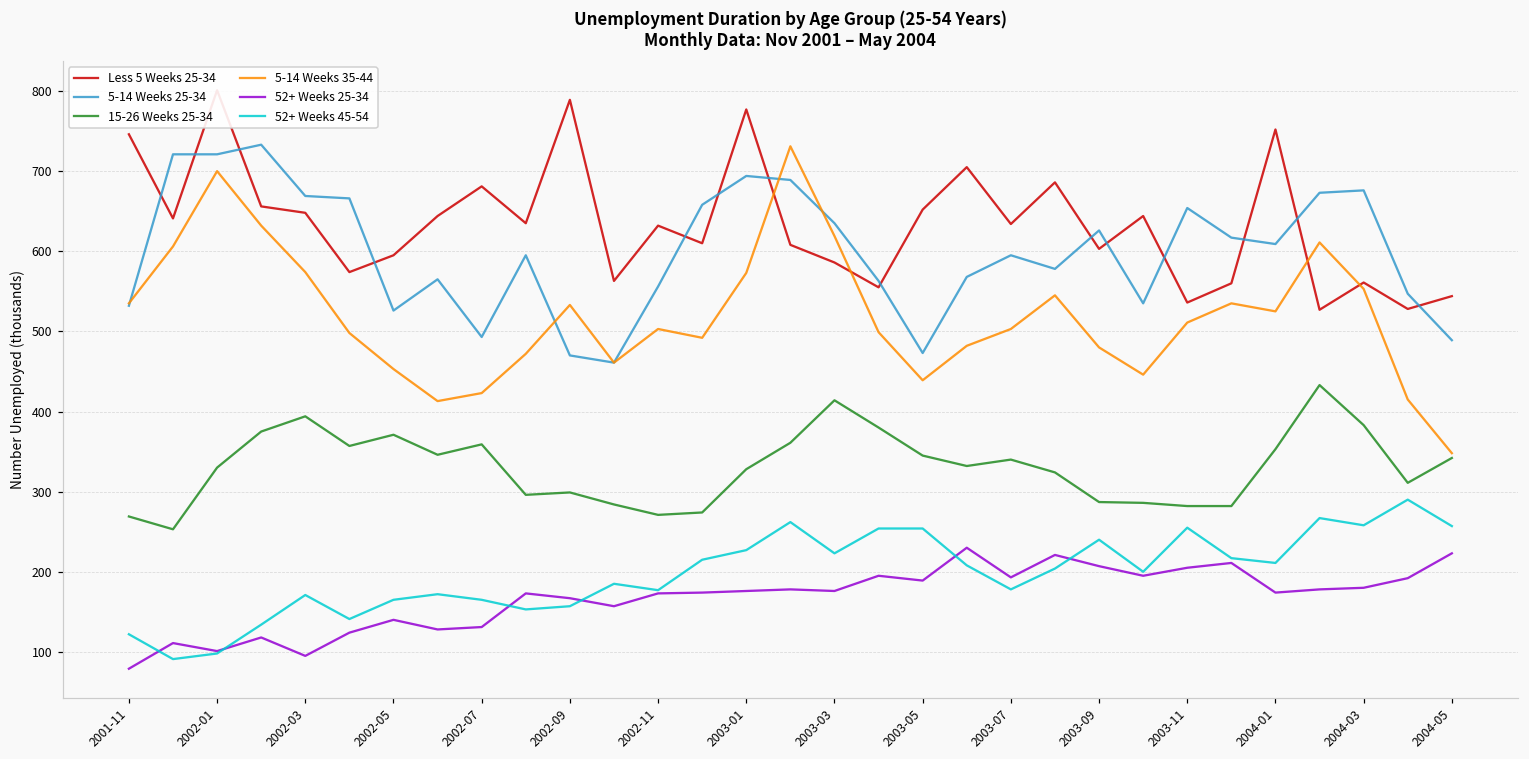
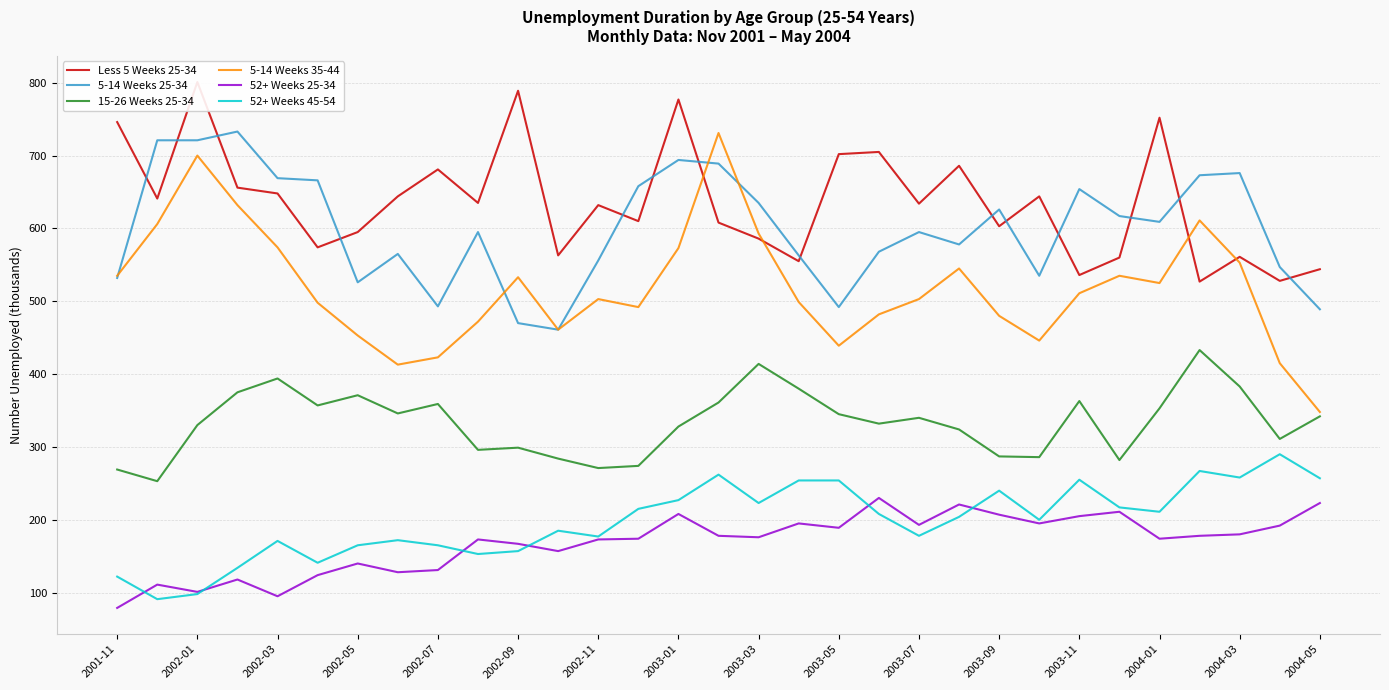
52+ Weeks 25-34, 2003-01: 180 -> 210
5-14 Weeks 35-44, 2003-03: 620 -> 590
Less 5 Weeks 25-34, 2003-05: 650 -> 700
5-14 Weeks 25-34, 2003-05: 470 -> 490
15-26 Weeks 25-34, 2003-11: 280 -> 360
